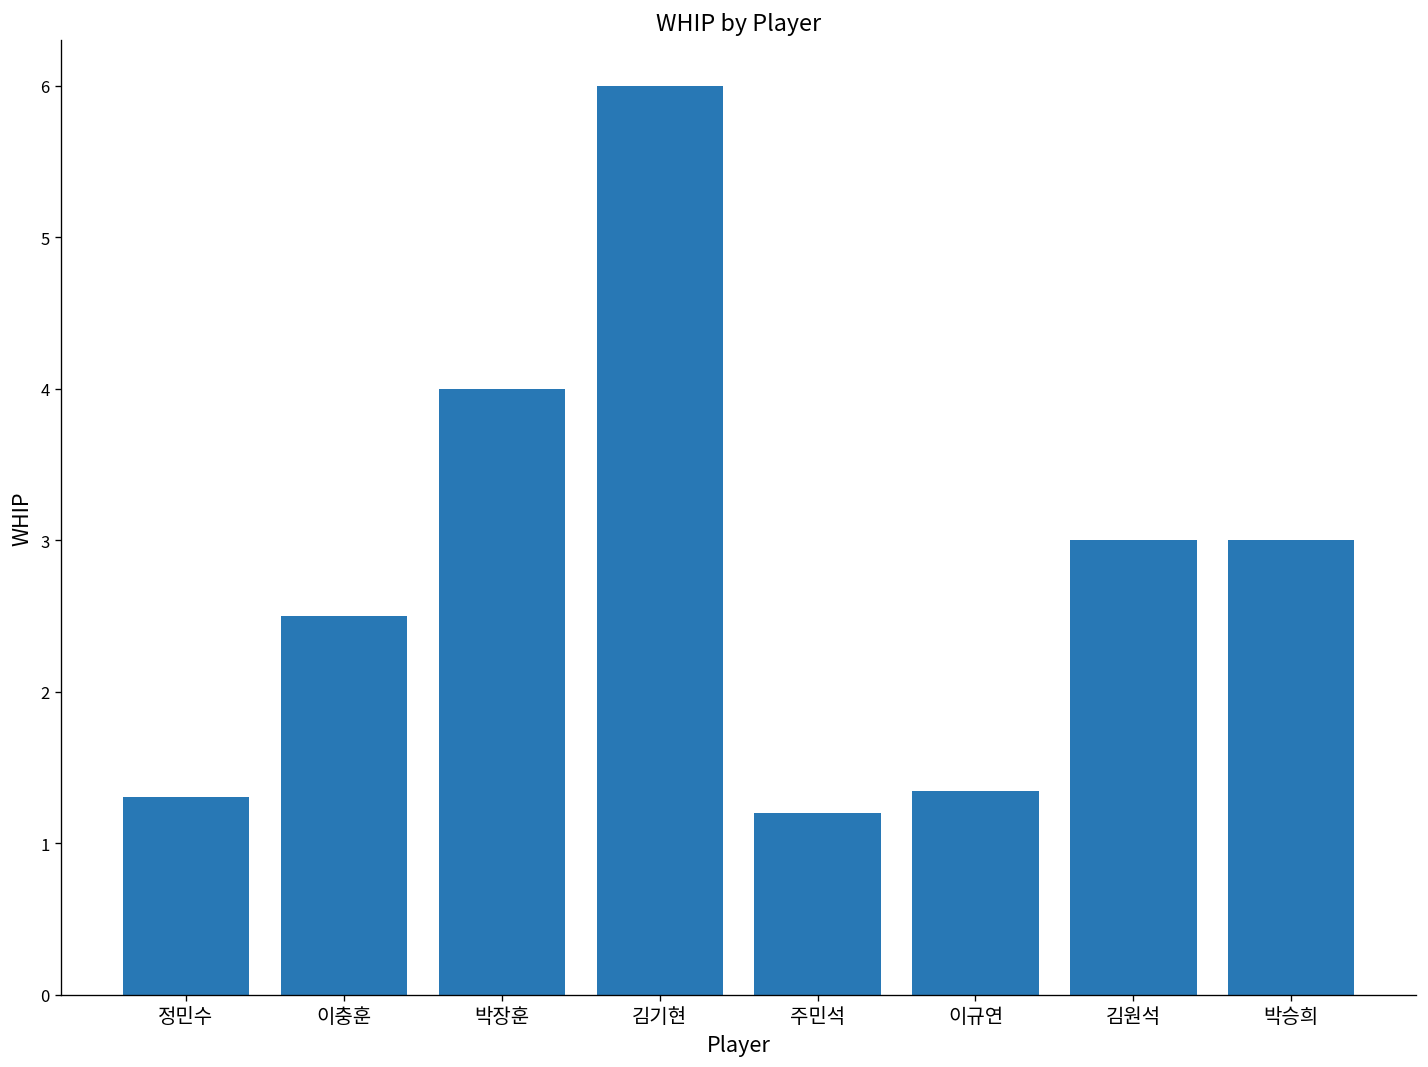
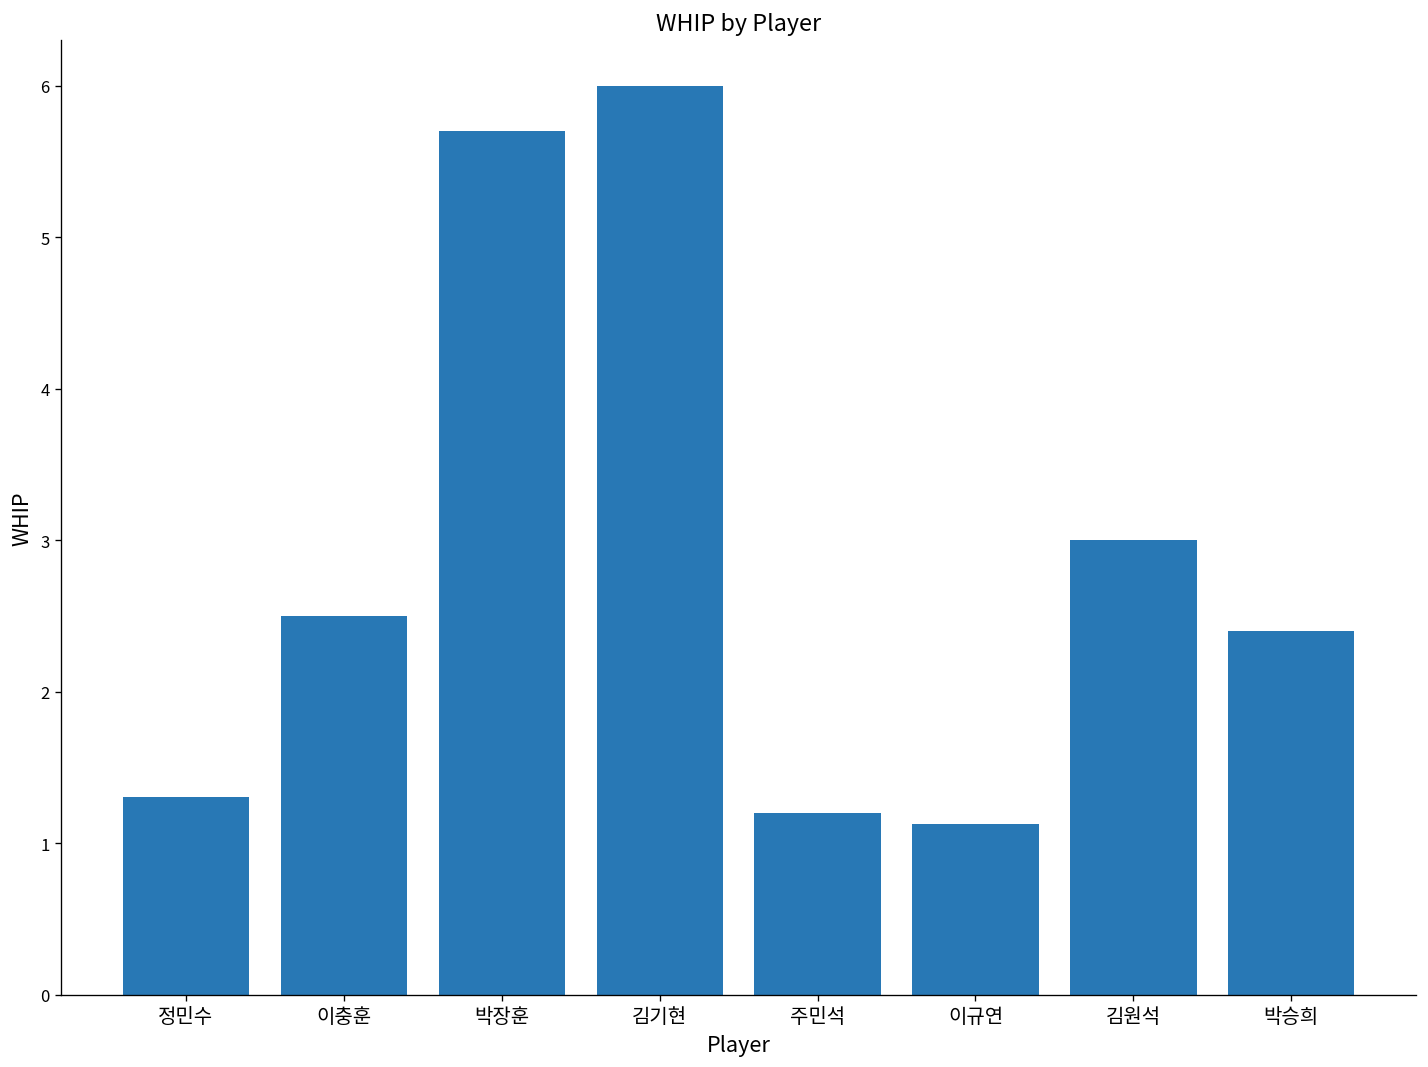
박장훈: 4.0 -> 5.7
이규연: 1.34 -> 1.13
박승희: 3.0 -> 2.4
